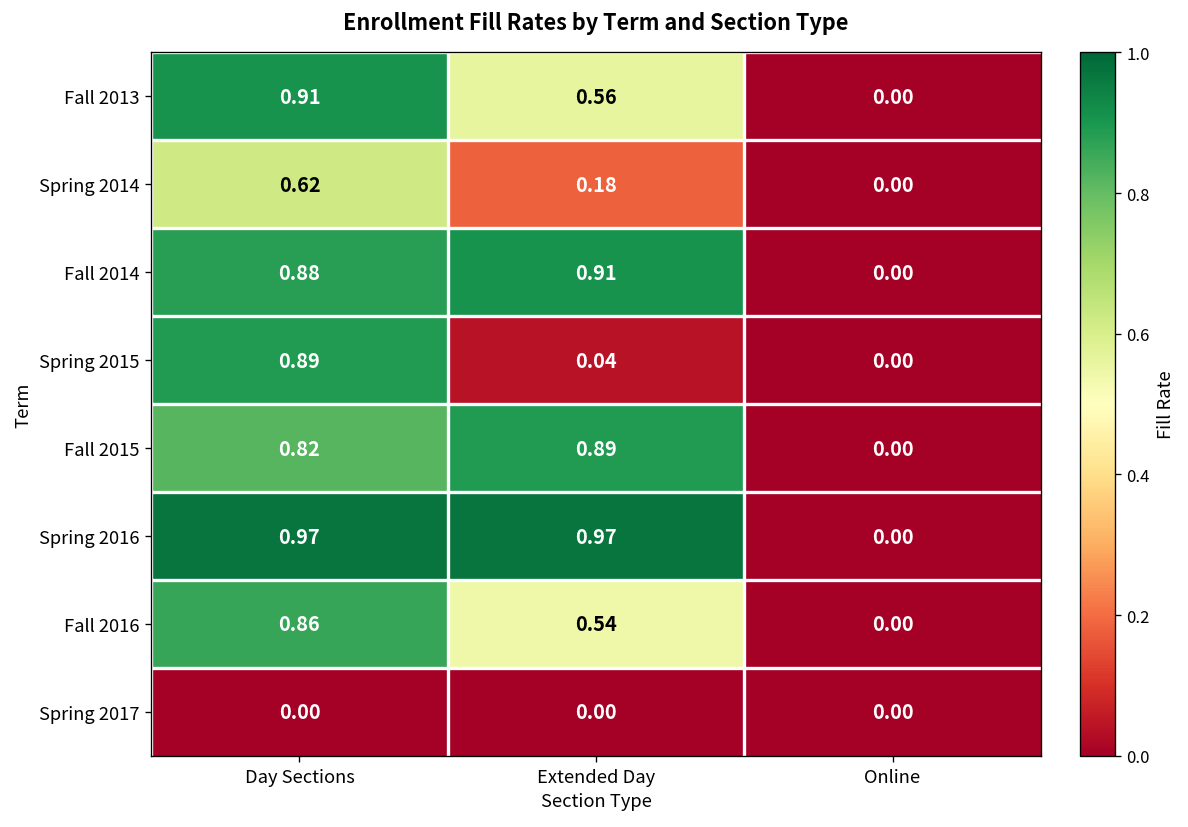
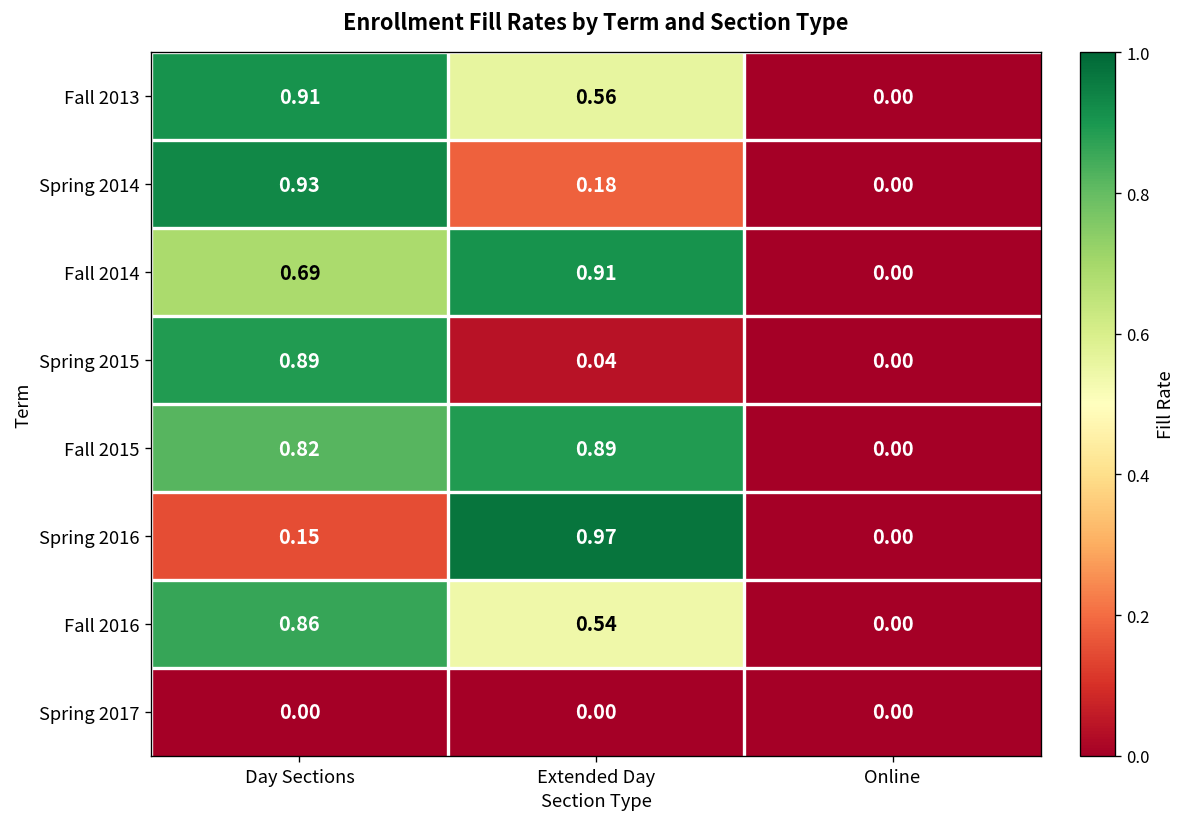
Spring 2014, Day Sections: 0.62 -> 0.93
Fall 2014, Day Sections: 0.88 -> 0.69
Spring 2016, Day Sections: 0.97 -> 0.15
